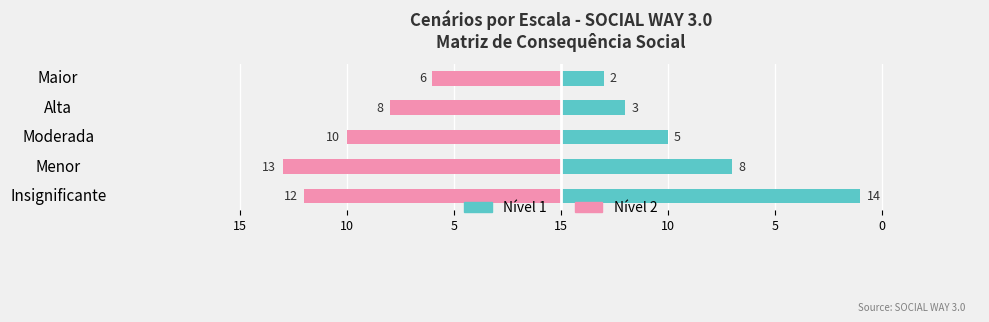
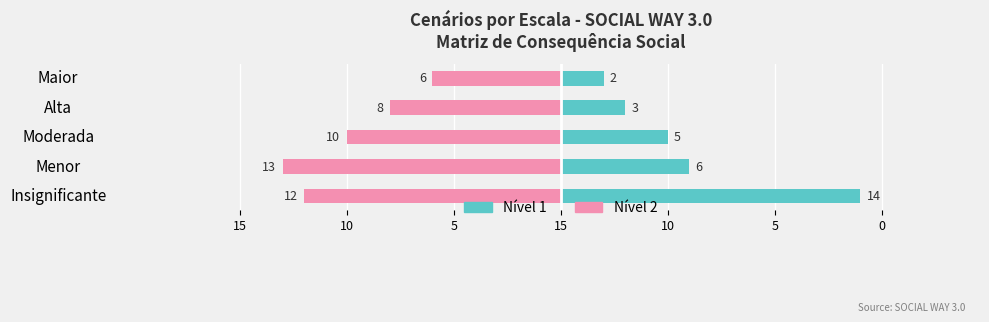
Nível 1, Menor: 8 -> 6
